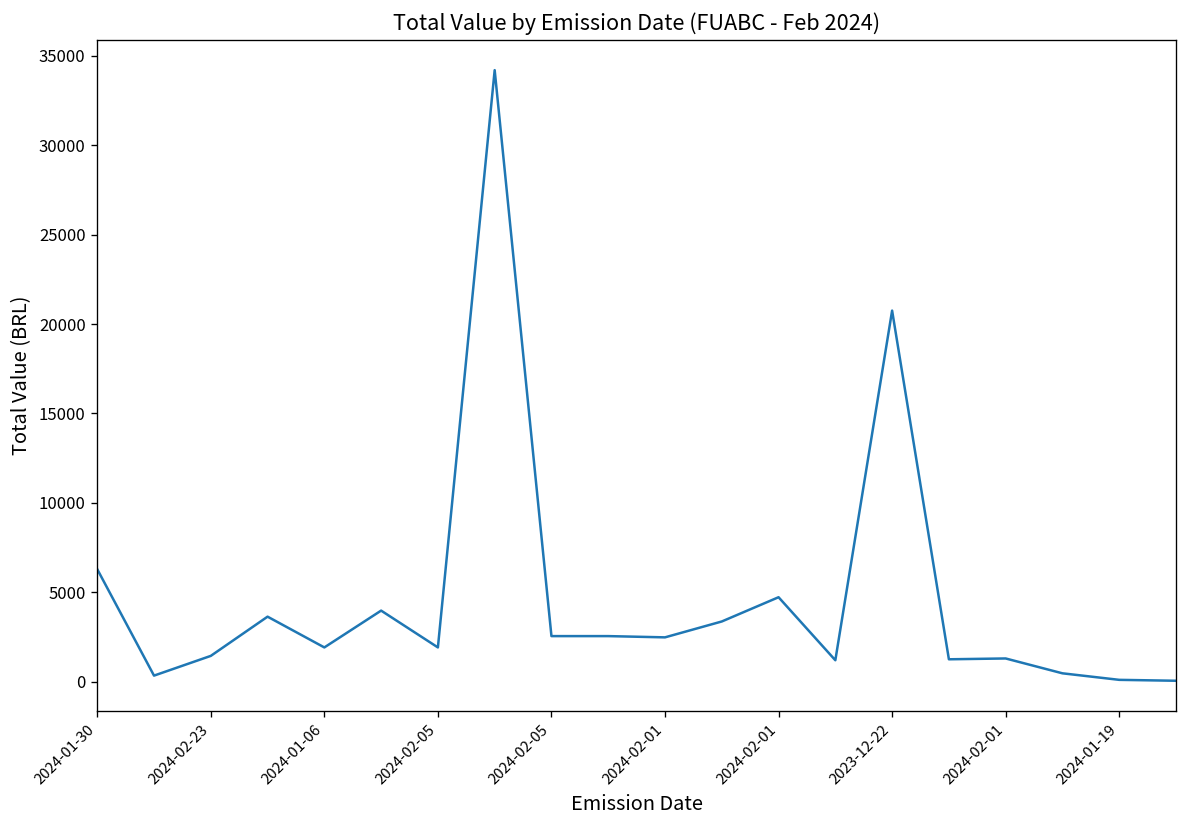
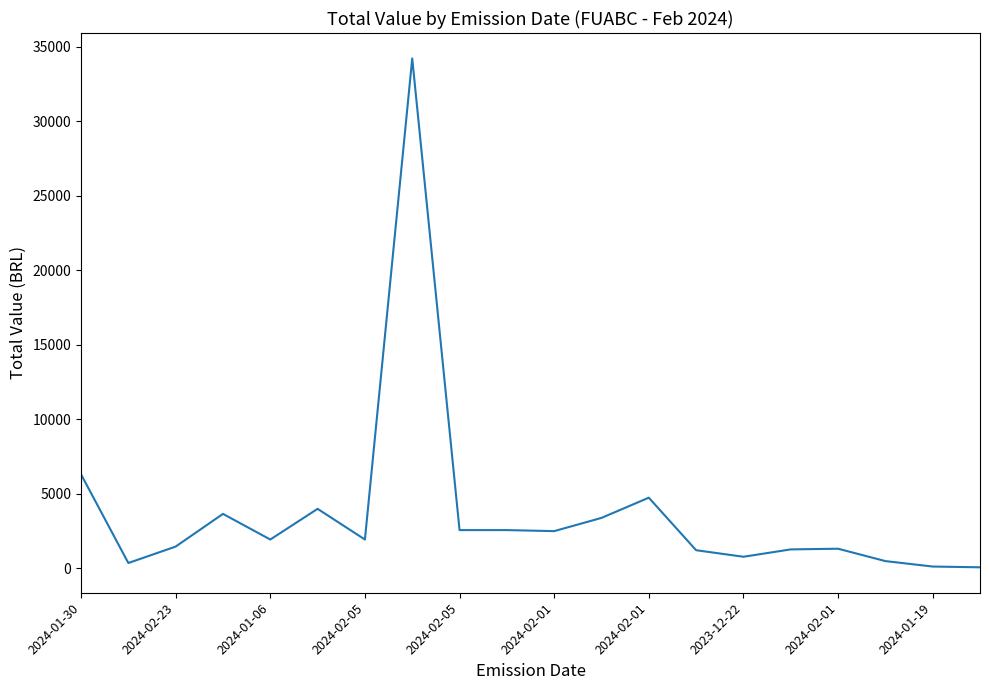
2023-12-22: 20800 -> 800
